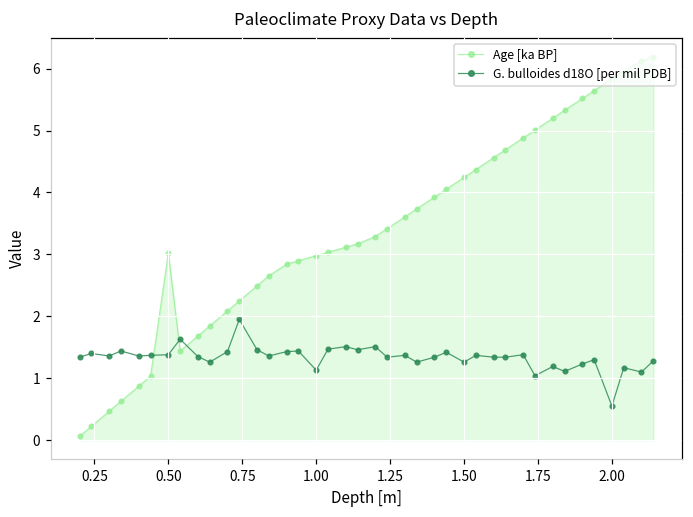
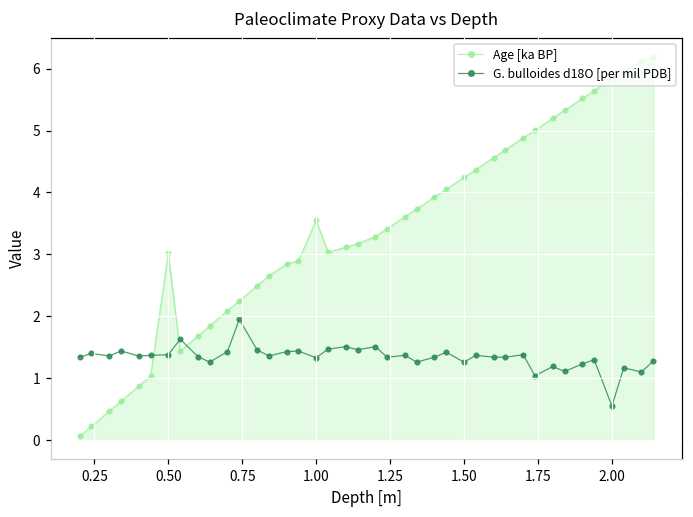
Age [ka BP], 1.00: 3.0 -> 3.6
G. bulloides d18O [per mil PDB], 1.00: 1.1 -> 1.3
